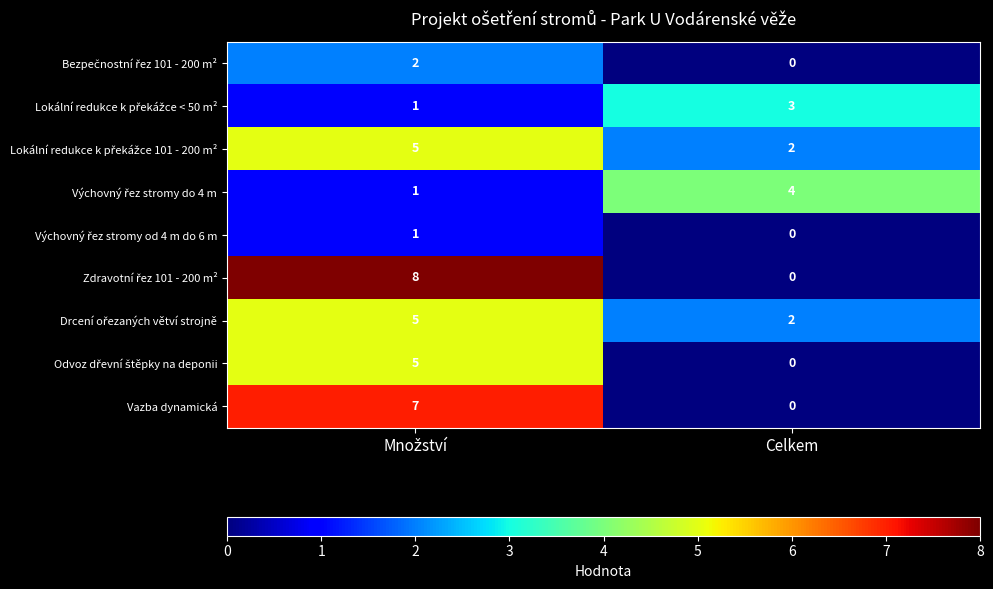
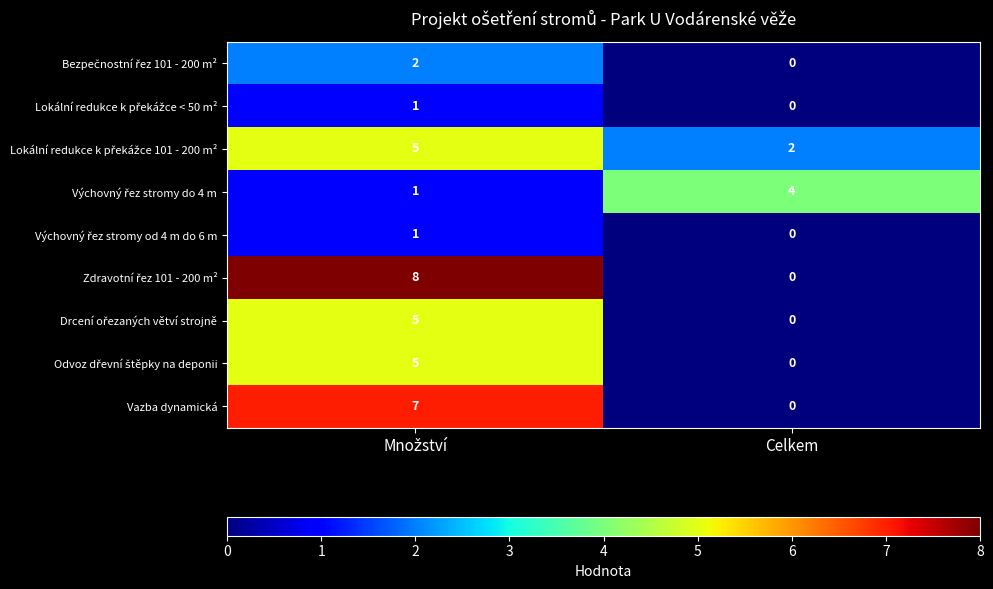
Lokální redukce k překážce < 50 m², Celkem: 3 -> 0
Drcení ořezaných větví strojně, Celkem: 2 -> 0
